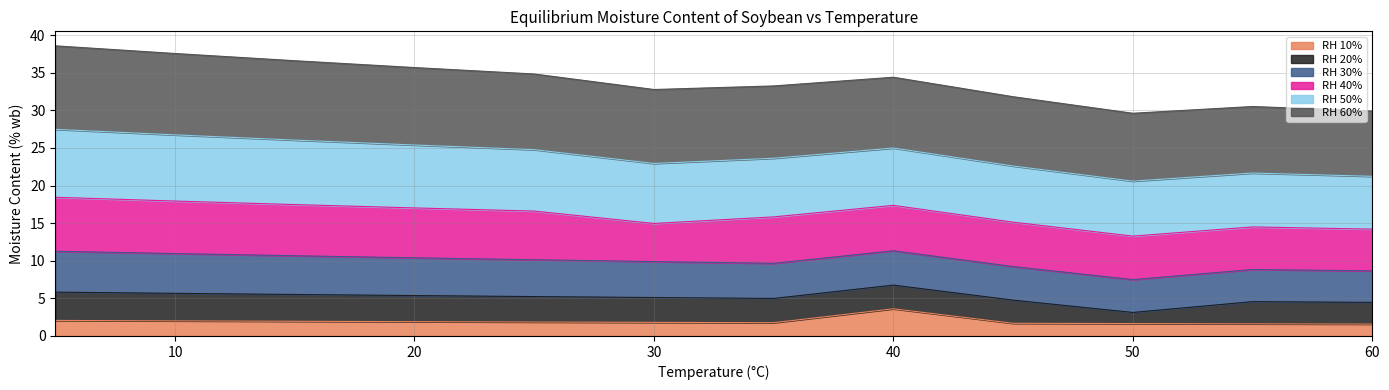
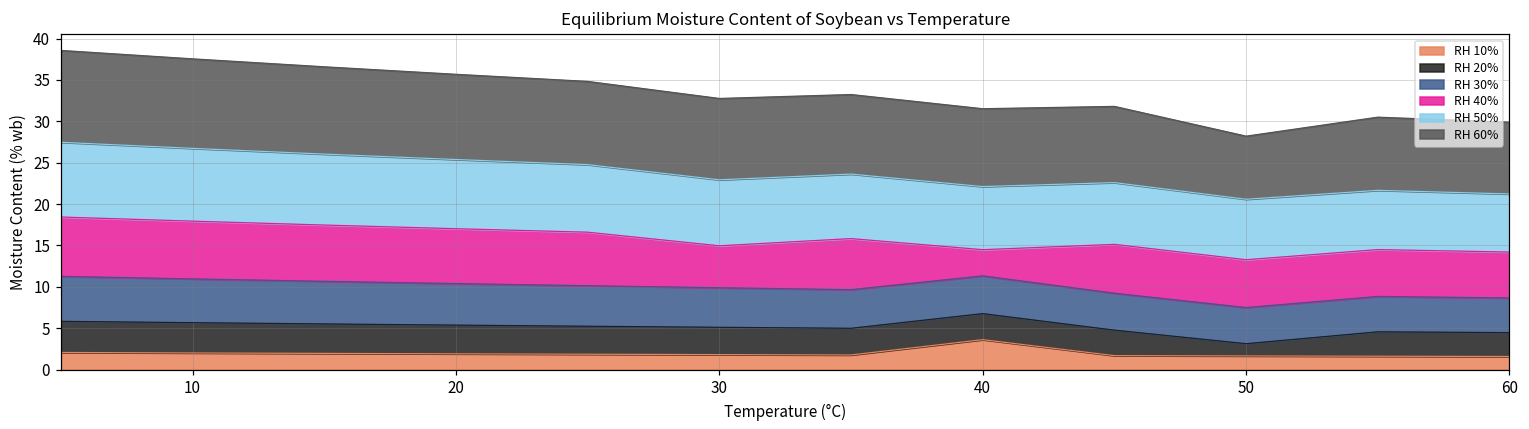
RH 40%, 40: 6 -> 3
RH 60%, 50: 9 -> 8
